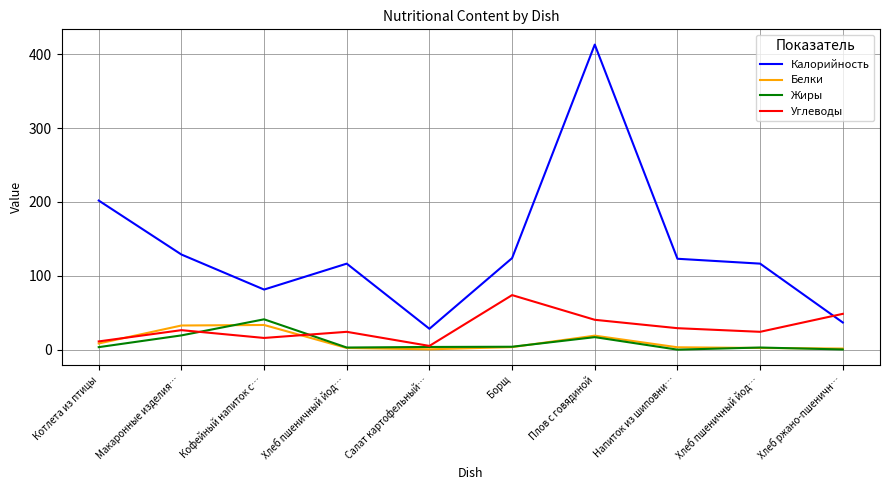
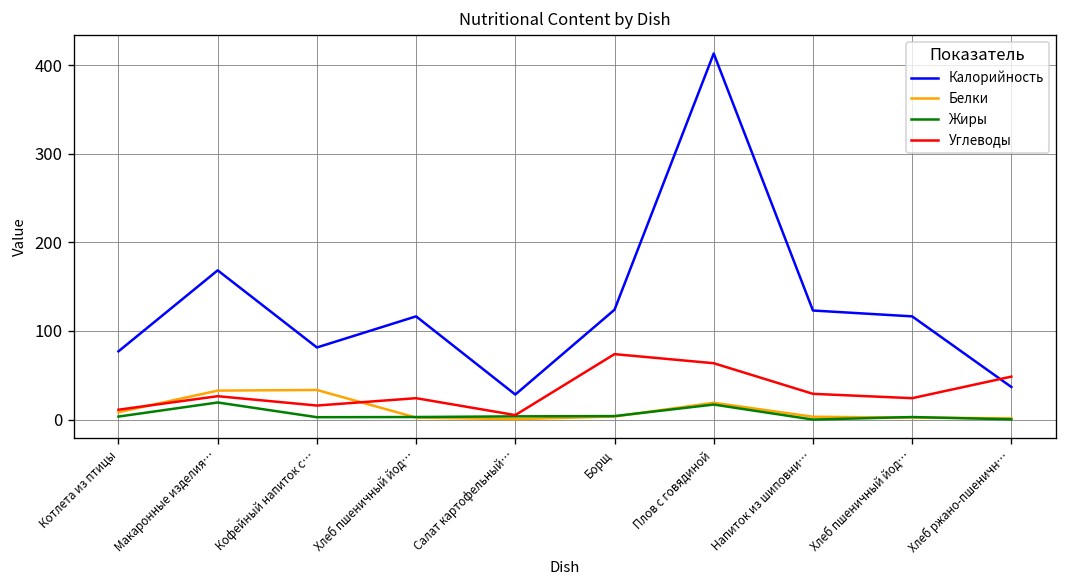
Калорийность, Котлета из птицы: 200 -> 80
Калорийность, Макаронные изделия…: 130 -> 170
Жиры, Кофейный напиток с…: 40 -> 0
Углеводы, Плов с говядиной: 40 -> 60
